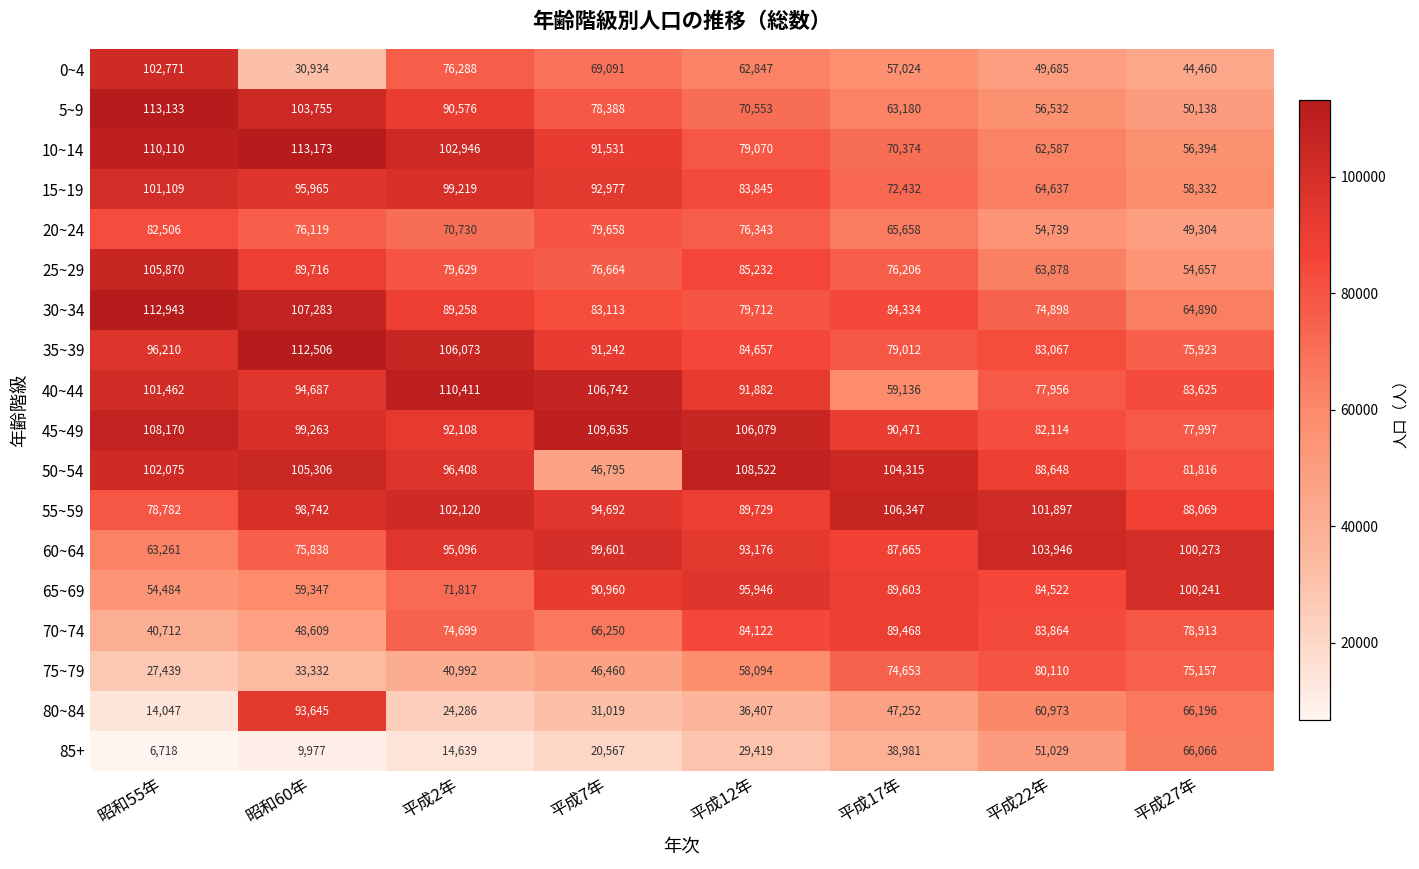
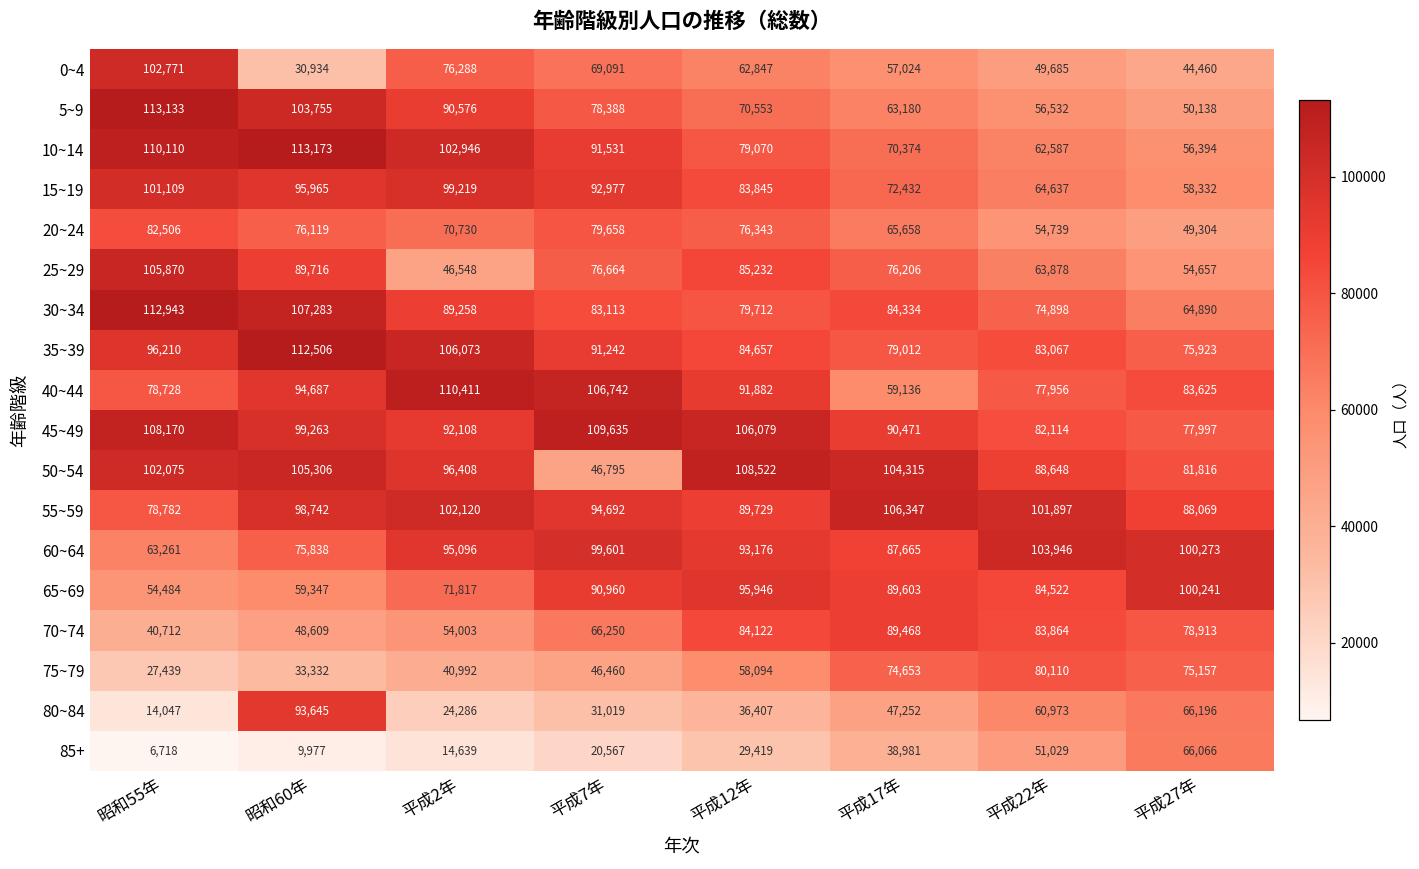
25~29, 平成2年: 79,629 -> 46,548
40~44, 昭和55年: 101,462 -> 78,728
70~74, 平成2年: 74,699 -> 54,003
